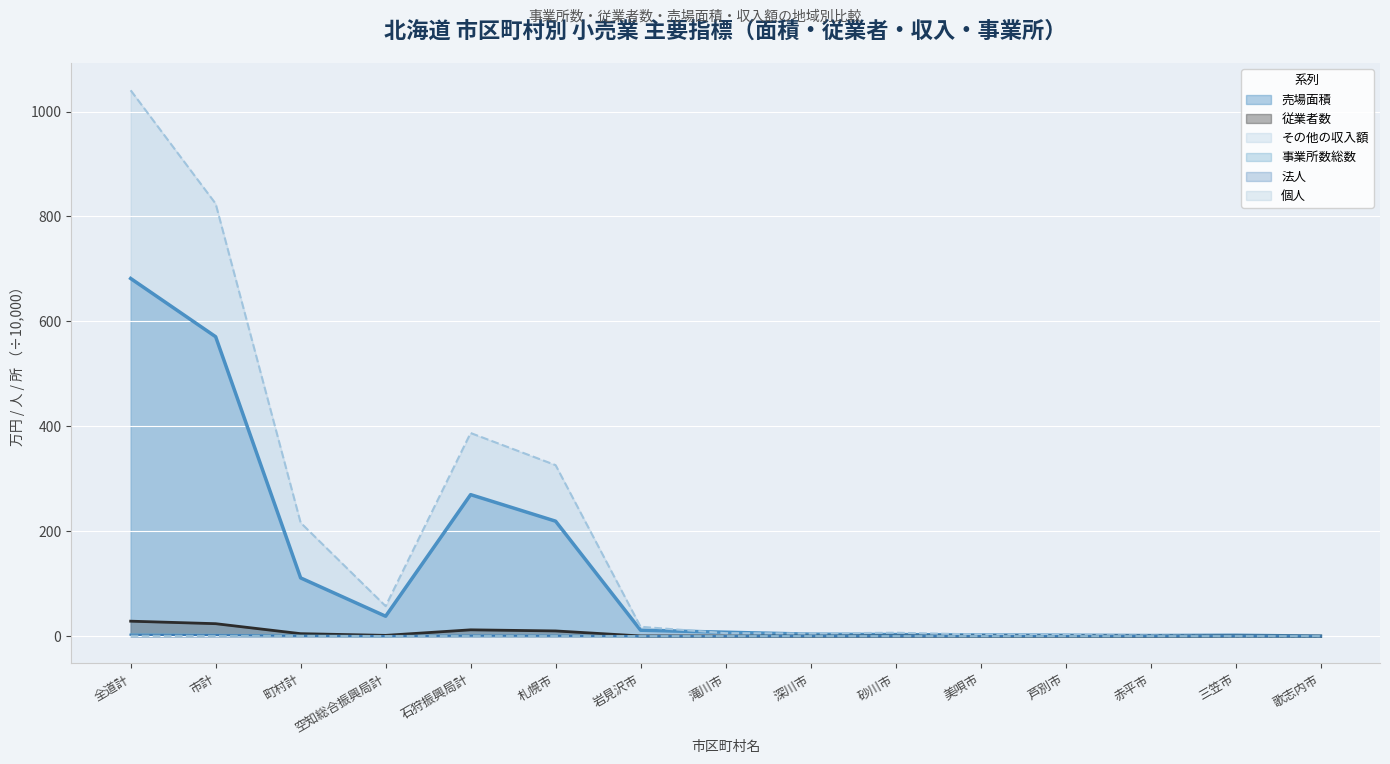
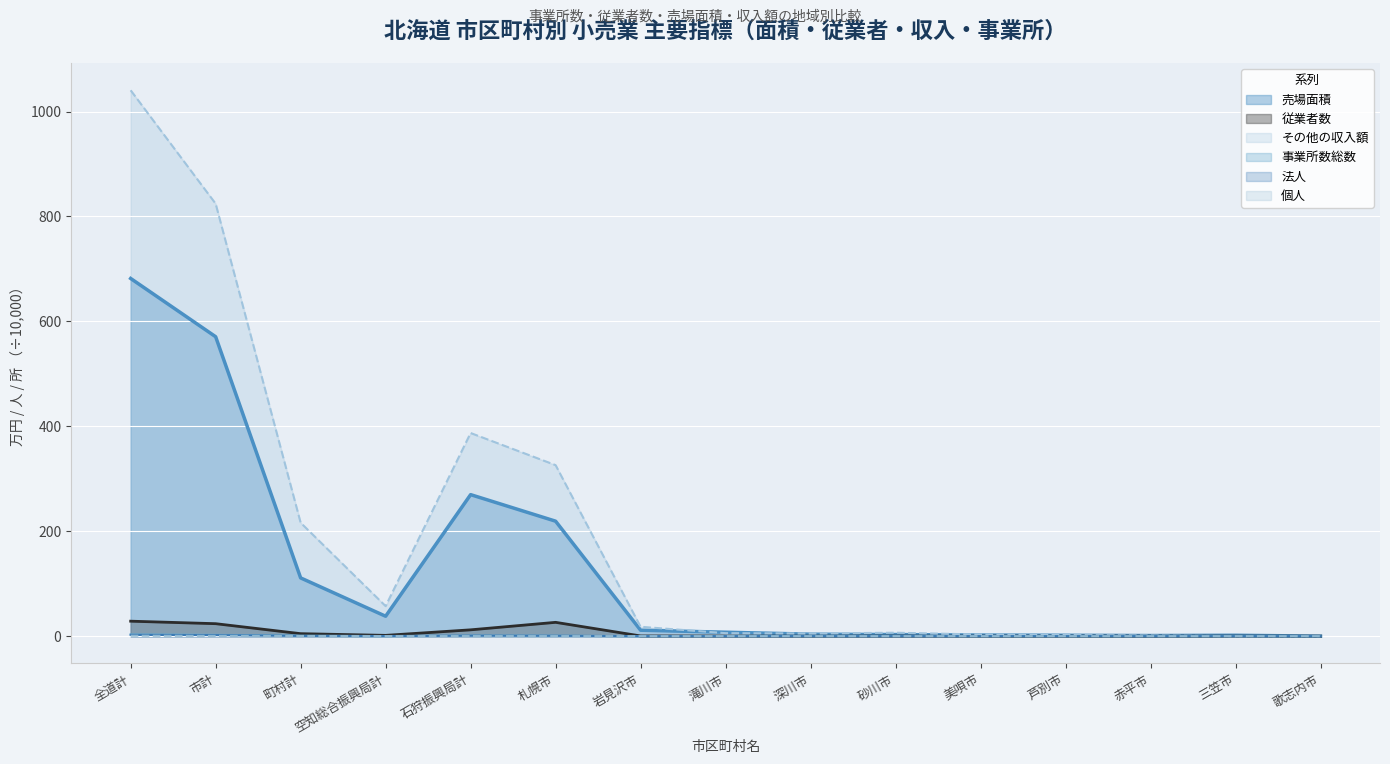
従業者数, 札幌市: 10 -> 30
